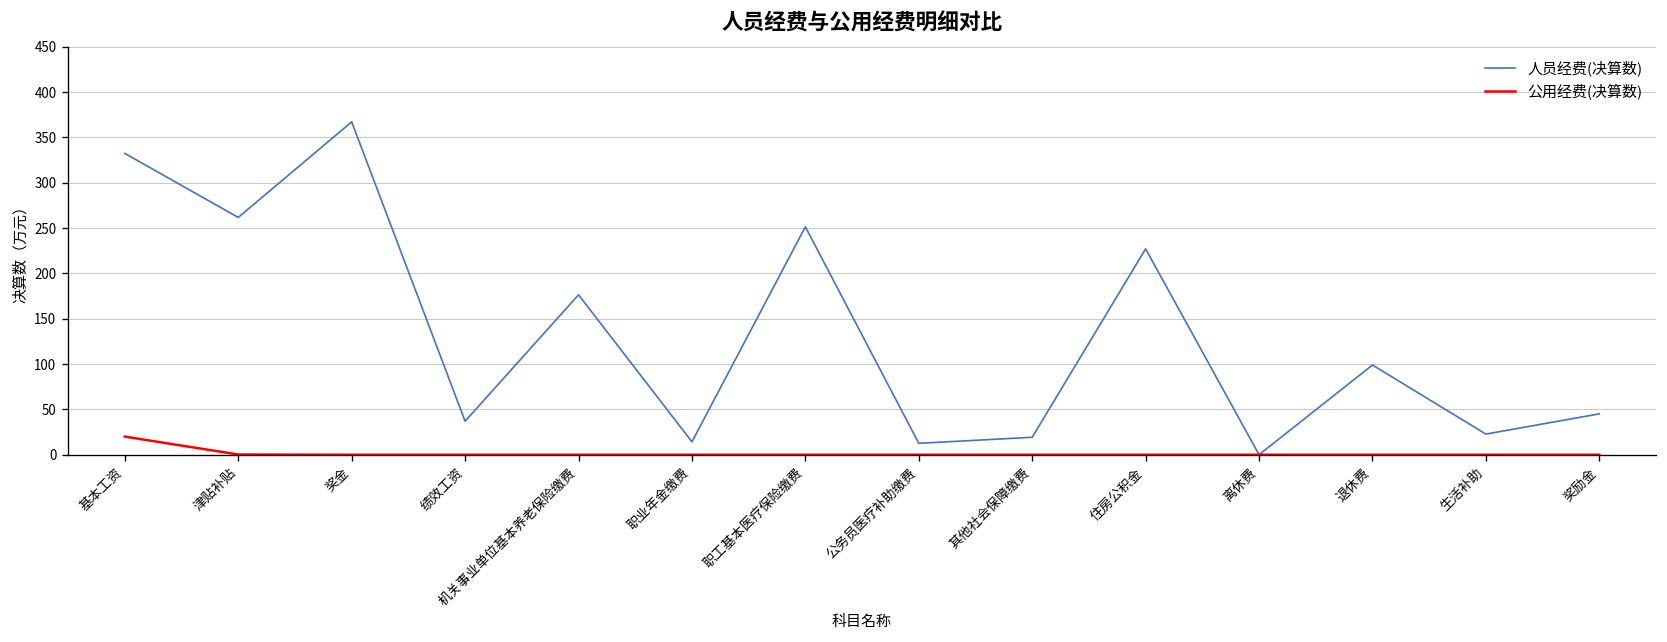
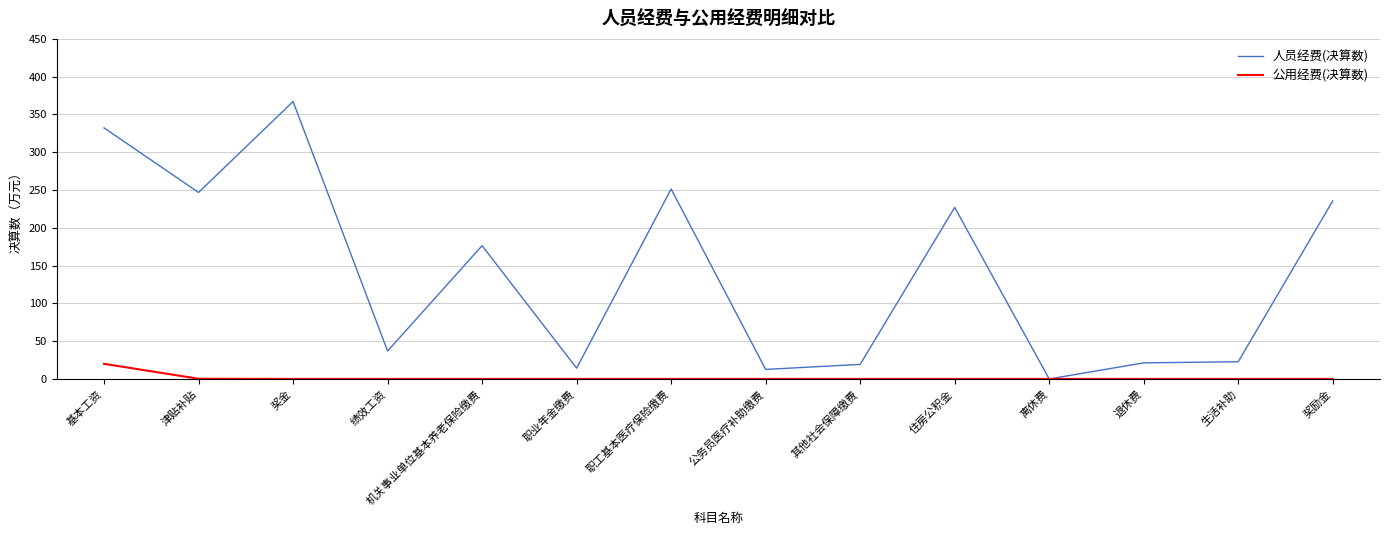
人员经费(决算数), 津贴补贴: 260 -> 250
人员经费(决算数), 退休费: 100 -> 20
人员经费(决算数), 奖励金: 50 -> 240
